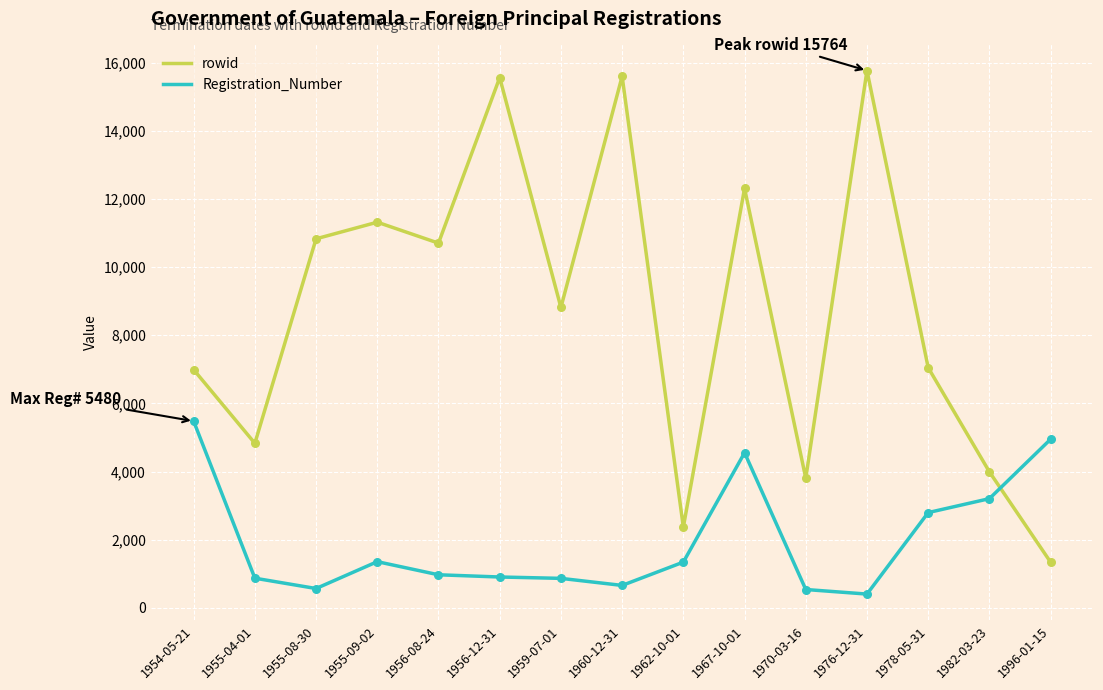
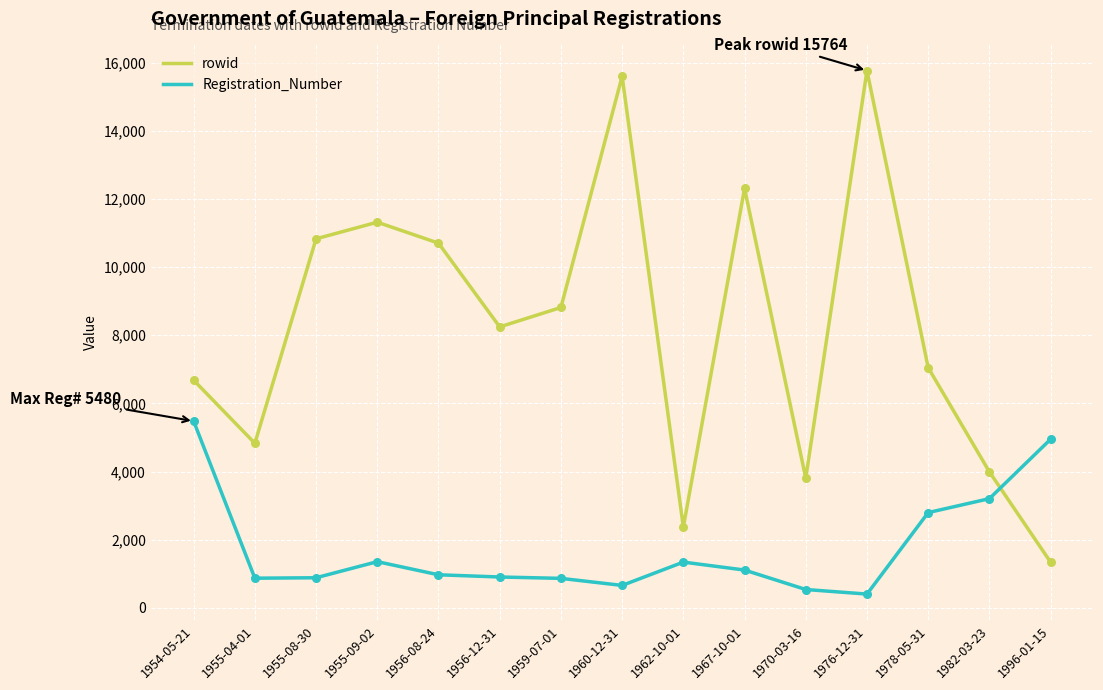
rowid, 1954-05-21: 7,000 -> 6,700
Registration_Number, 1955-08-30: 600 -> 900
rowid, 1956-12-31: 15,600 -> 8,200
Registration_Number, 1967-10-01: 4,600 -> 1,100
